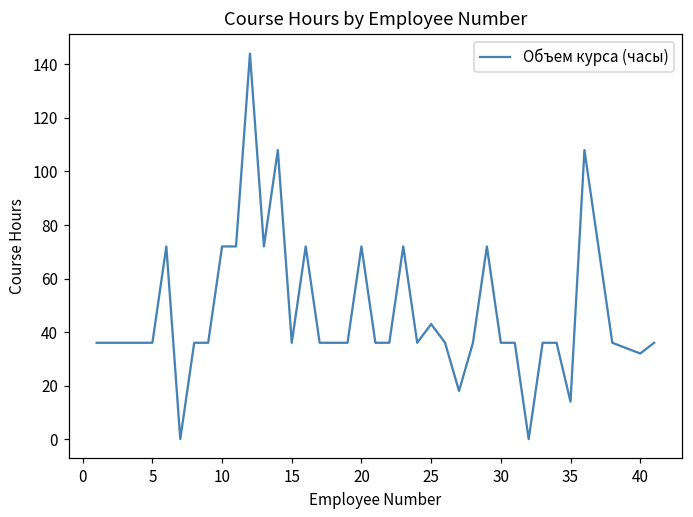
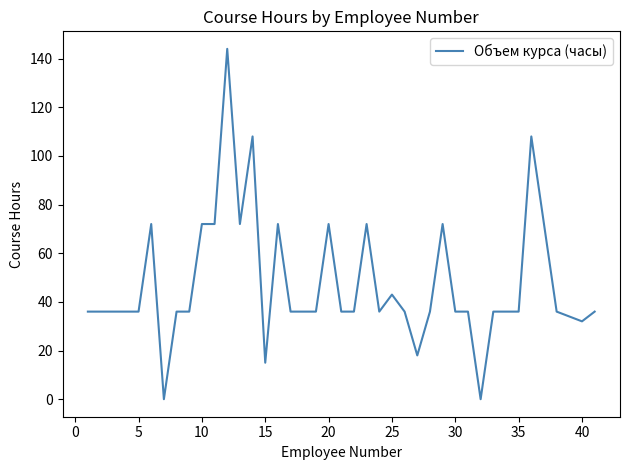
15: 36 -> 15
35: 14 -> 36
